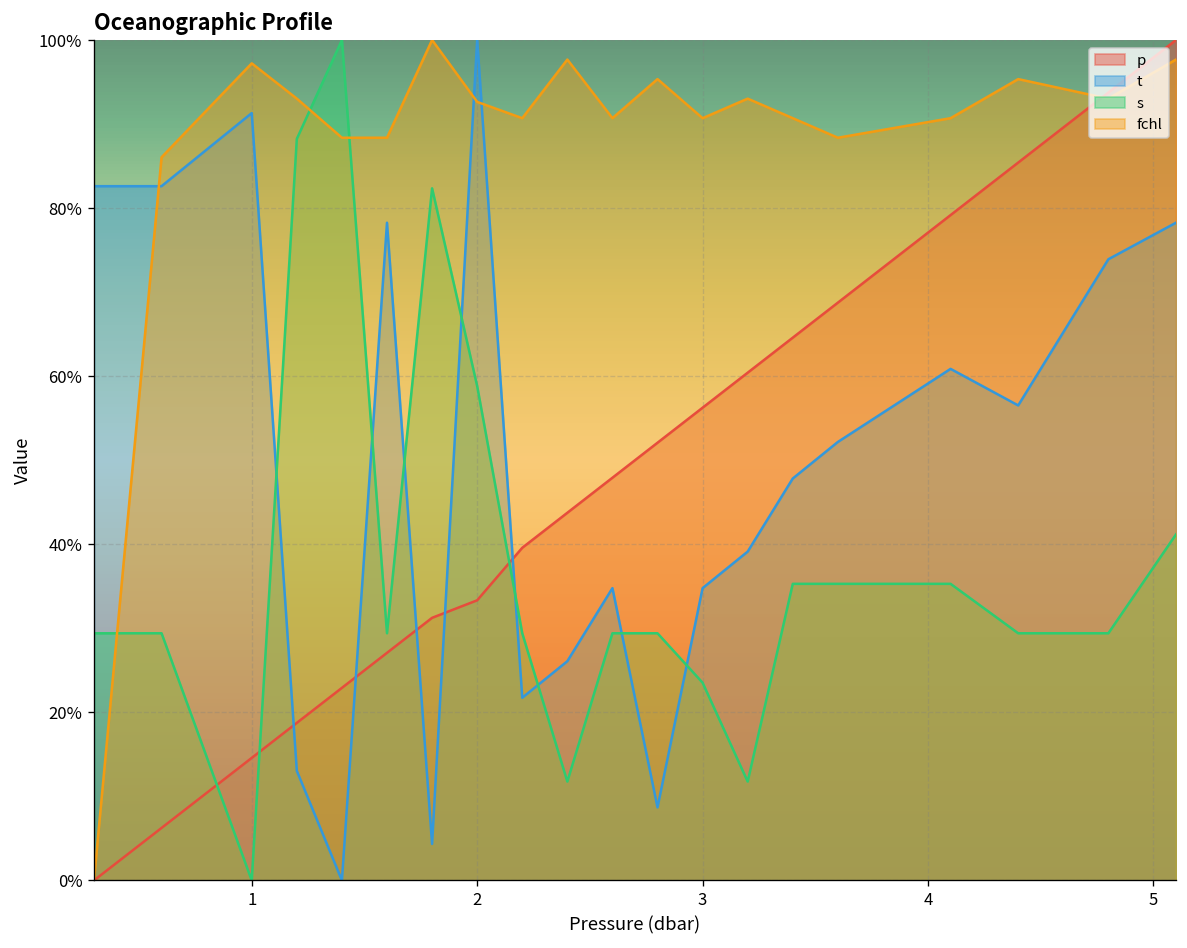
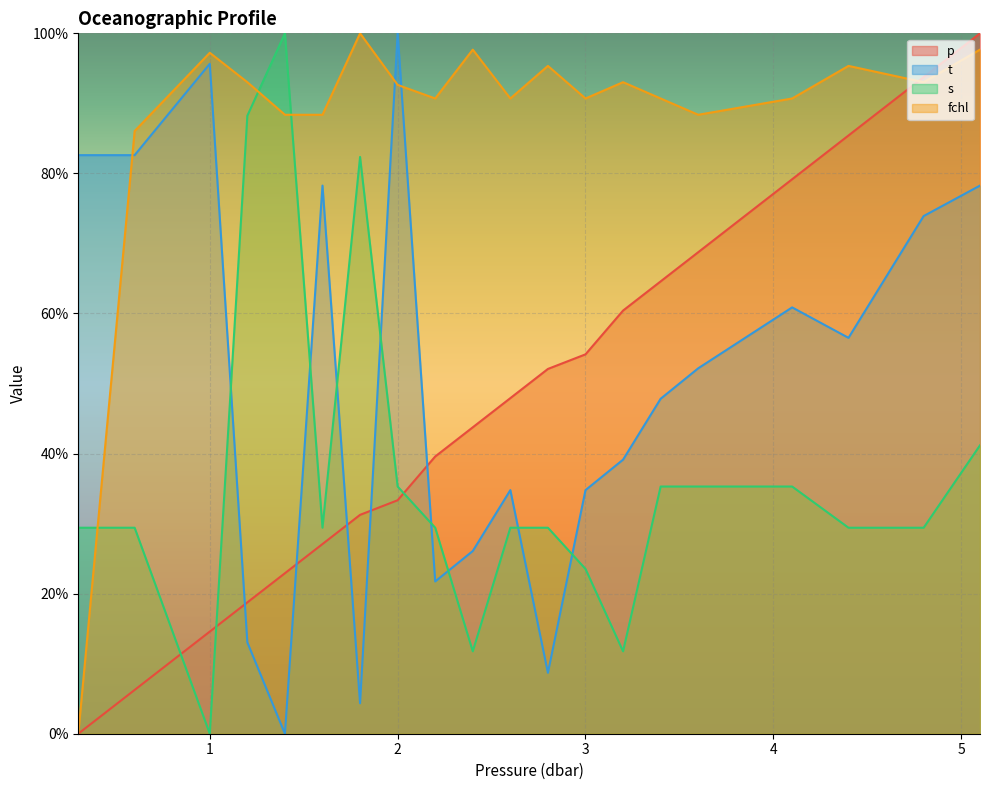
t, 1: 91% -> 96%
s, 2: 59% -> 35%
p, 3: 56% -> 54%
